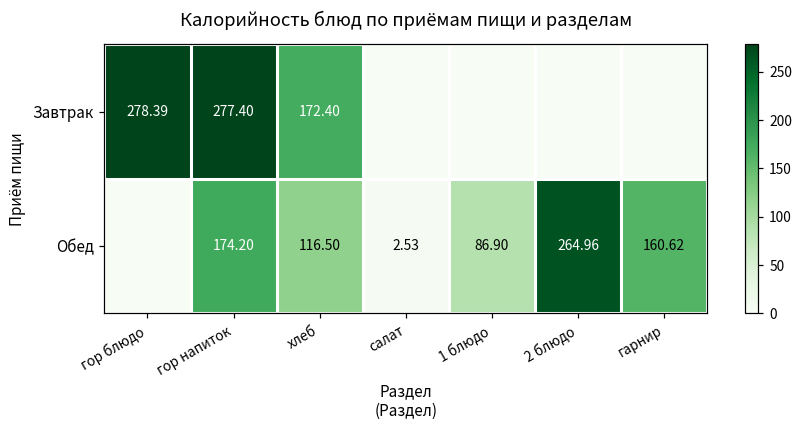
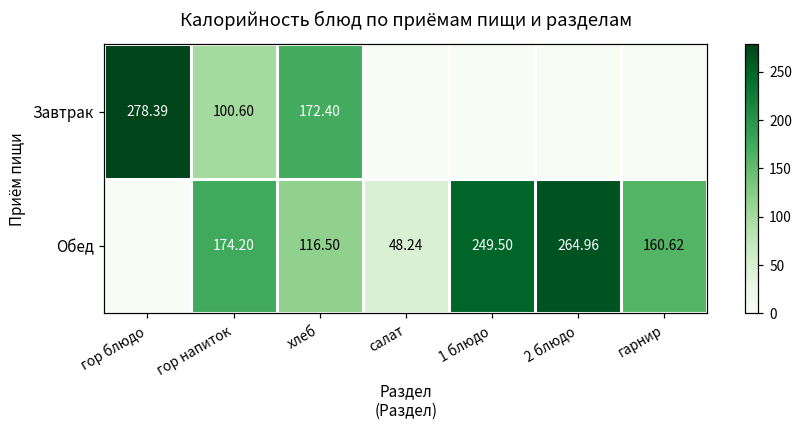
Завтрак, гор напиток: 277.40 -> 100.60
Обед, салат: 2.53 -> 48.24
Обед, 1 блюдо: 86.90 -> 249.50
